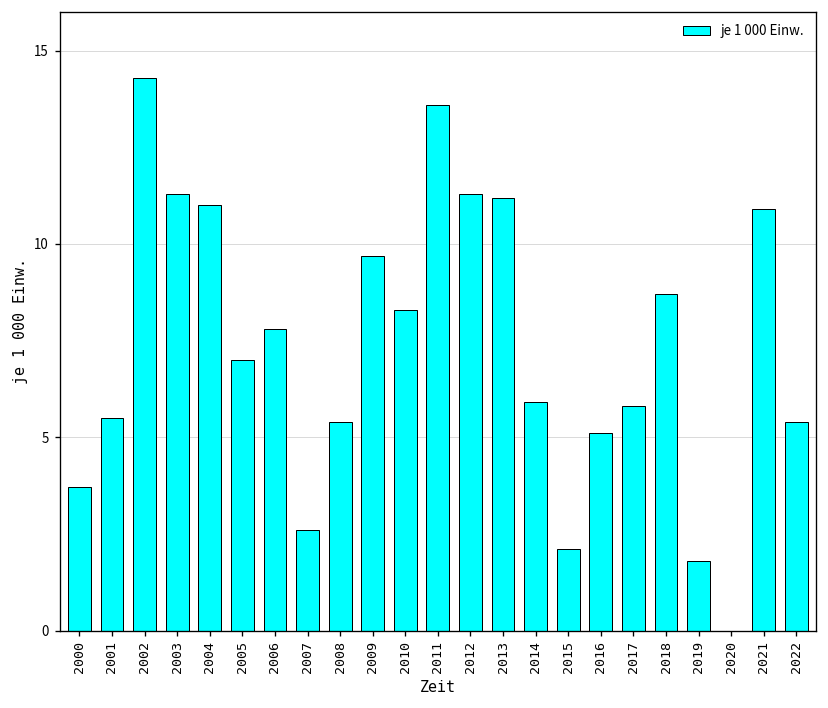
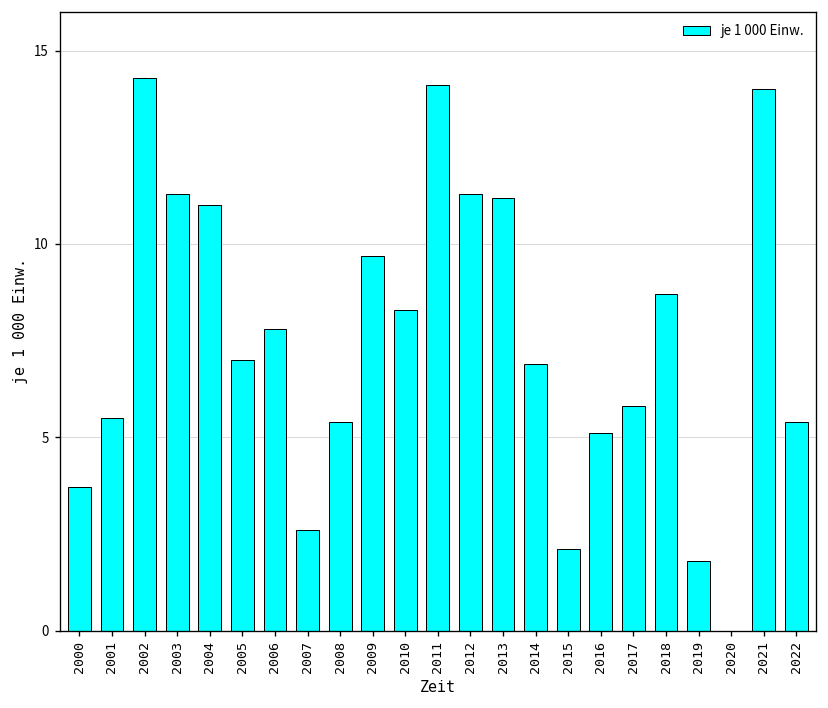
2011: 13.6 -> 14.1
2014: 5.9 -> 6.9
2021: 10.9 -> 14.0
